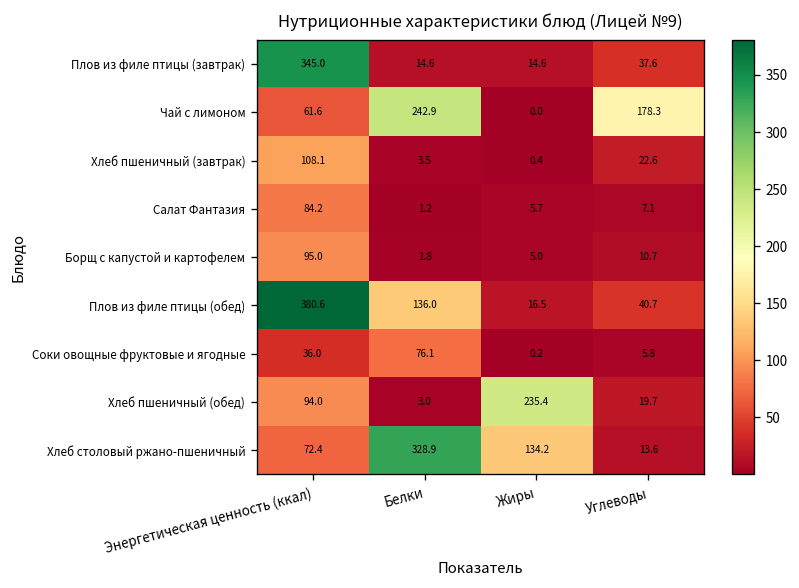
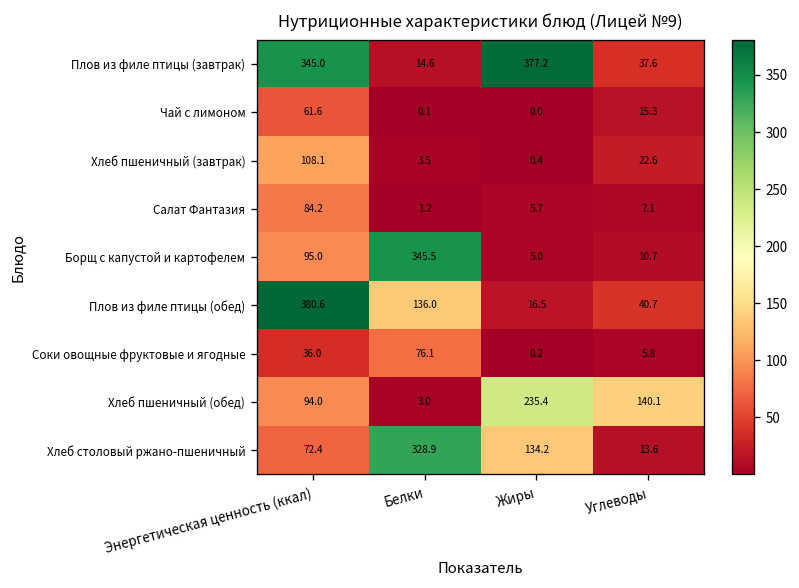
Плов из филе птицы (завтрак), Жиры: 14.6 -> 377.2
Чай с лимоном, Белки: 242.9 -> 0.1
Чай с лимоном, Углеводы: 178.3 -> 15.3
Борщ с капустой и картофелем, Белки: 1.8 -> 345.5
Хлеб пшеничный (обед), Углеводы: 19.7 -> 140.1
